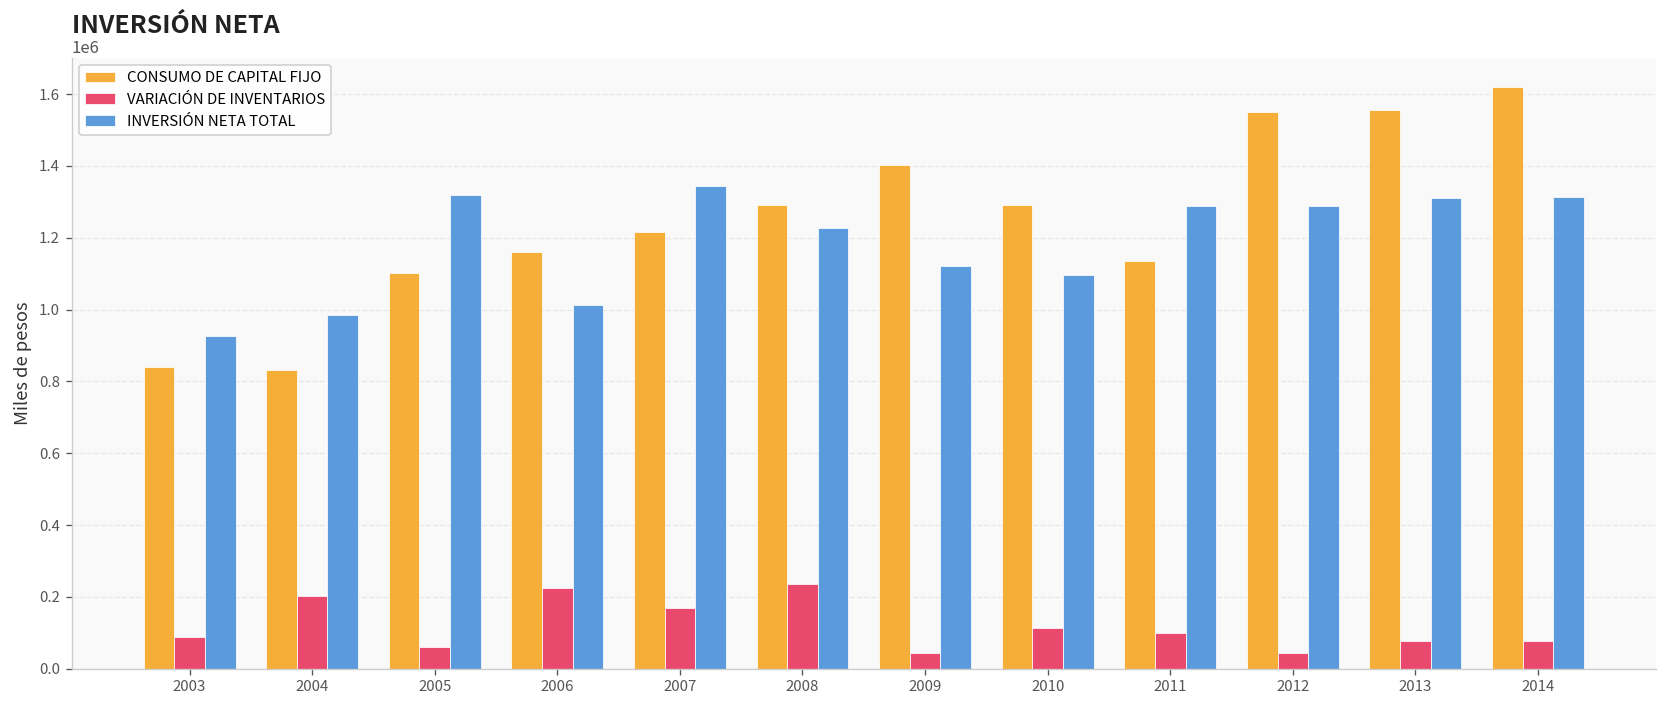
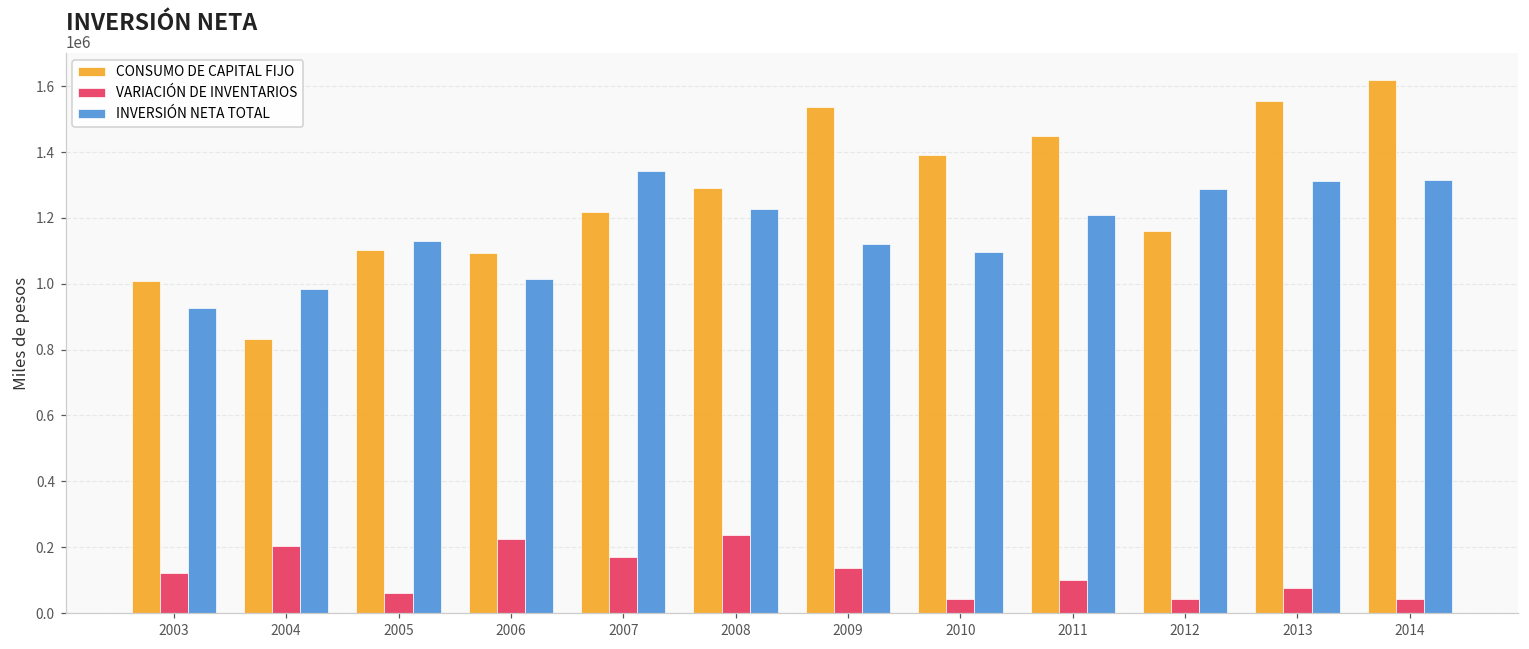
CONSUMO DE CAPITAL FIJO, 2003: 840000 -> 1010000
VARIACIÓN DE INVENTARIOS, 2003: 90000 -> 120000
INVERSIÓN NETA TOTAL, 2005: 1320000 -> 1130000
CONSUMO DE CAPITAL FIJO, 2006: 1160000 -> 1090000
CONSUMO DE CAPITAL FIJO, 2009: 1400000 -> 1540000
VARIACIÓN DE INVENTARIOS, 2009: 40000 -> 140000
CONSUMO DE CAPITAL FIJO, 2010: 1290000 -> 1390000
VARIACIÓN DE INVENTARIOS, 2010: 110000 -> 40000
CONSUMO DE CAPITAL FIJO, 2011: 1130000 -> 1450000
INVERSIÓN NETA TOTAL, 2011: 1290000 -> 1210000
CONSUMO DE CAPITAL FIJO, 2012: 1550000 -> 1160000
VARIACIÓN DE INVENTARIOS, 2014: 80000 -> 40000
